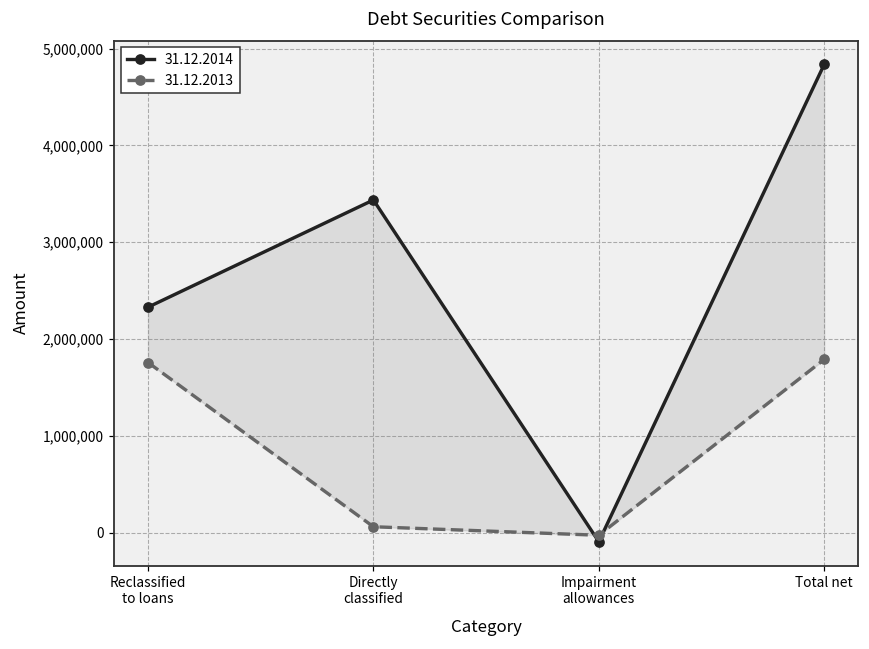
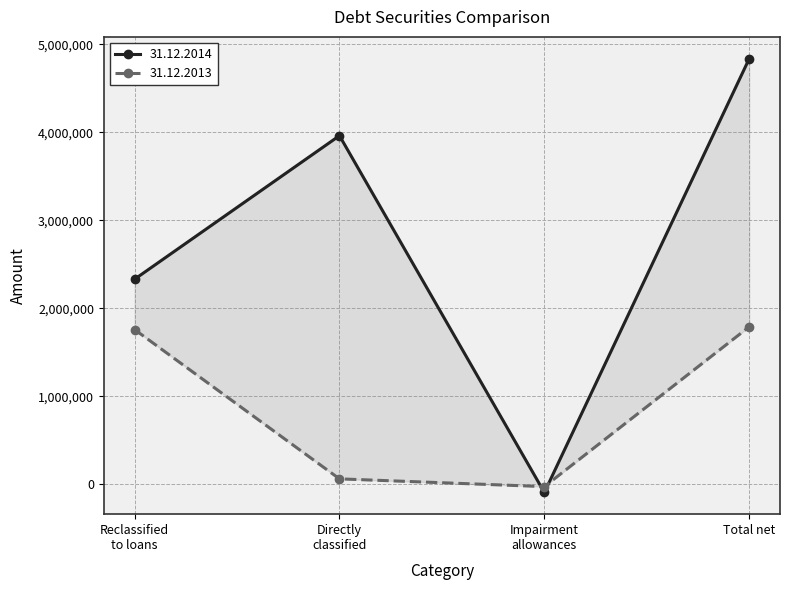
31.12.2014, Directly classified: 3,400,000 -> 4,000,000
